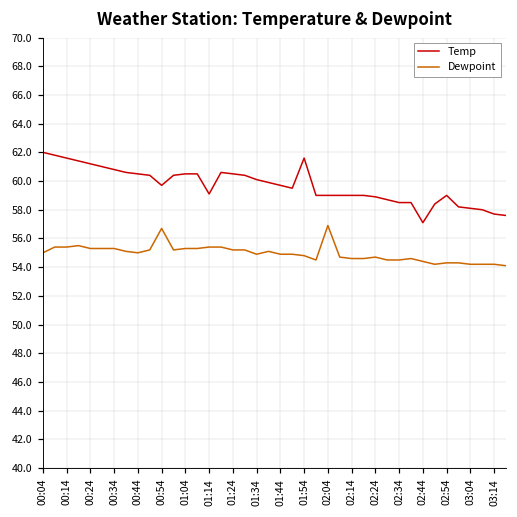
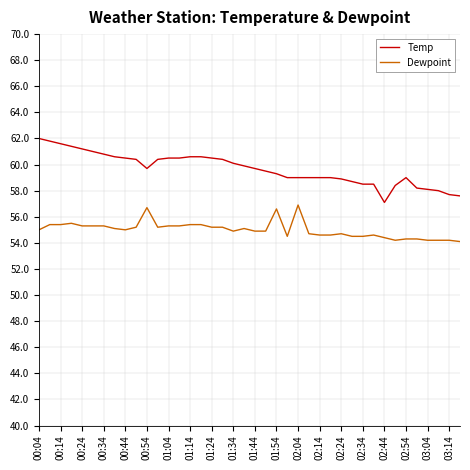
Temp, 01:14: 59.1 -> 60.6
Temp, 01:54: 61.6 -> 59.3
Dewpoint, 01:54: 54.8 -> 56.6
